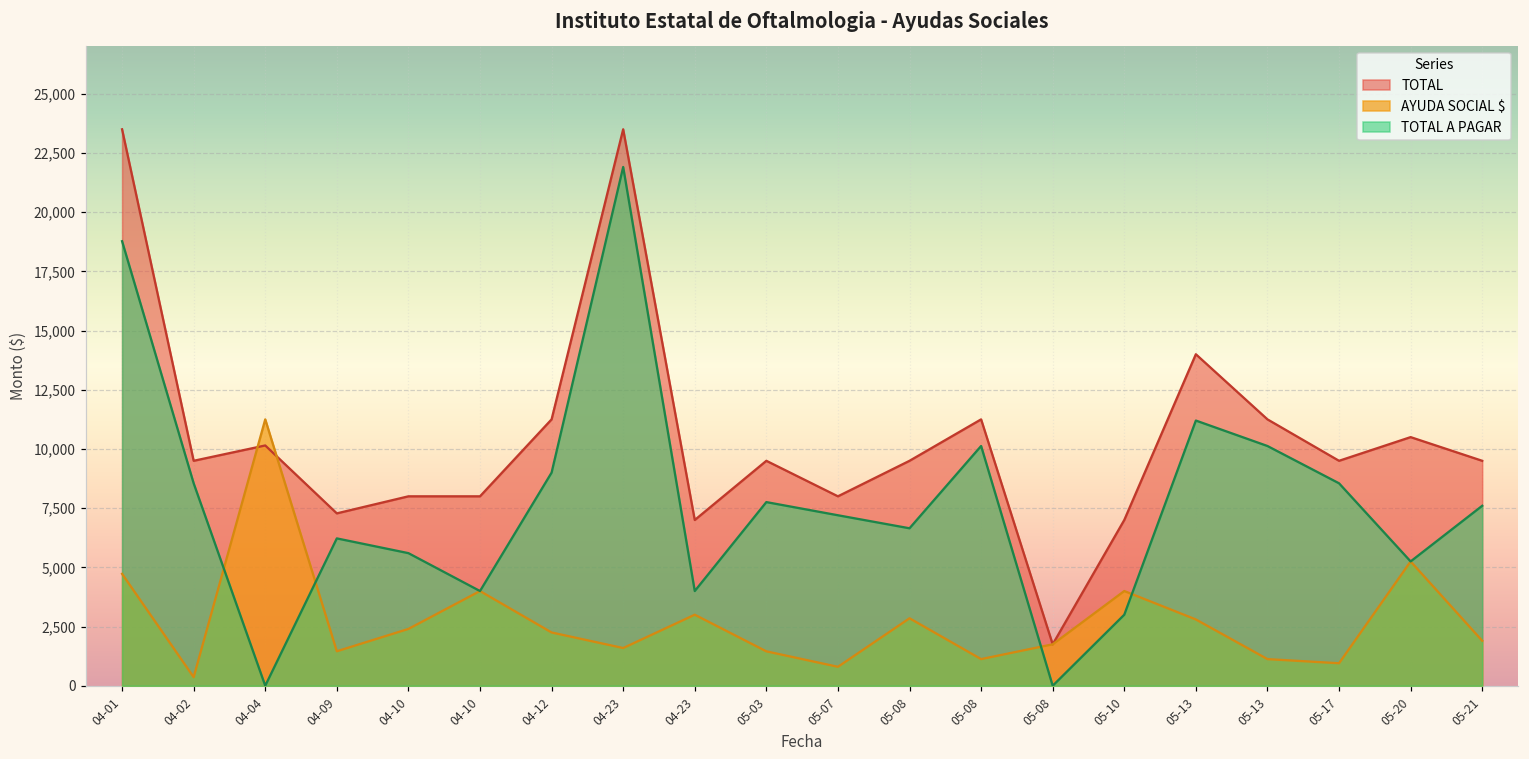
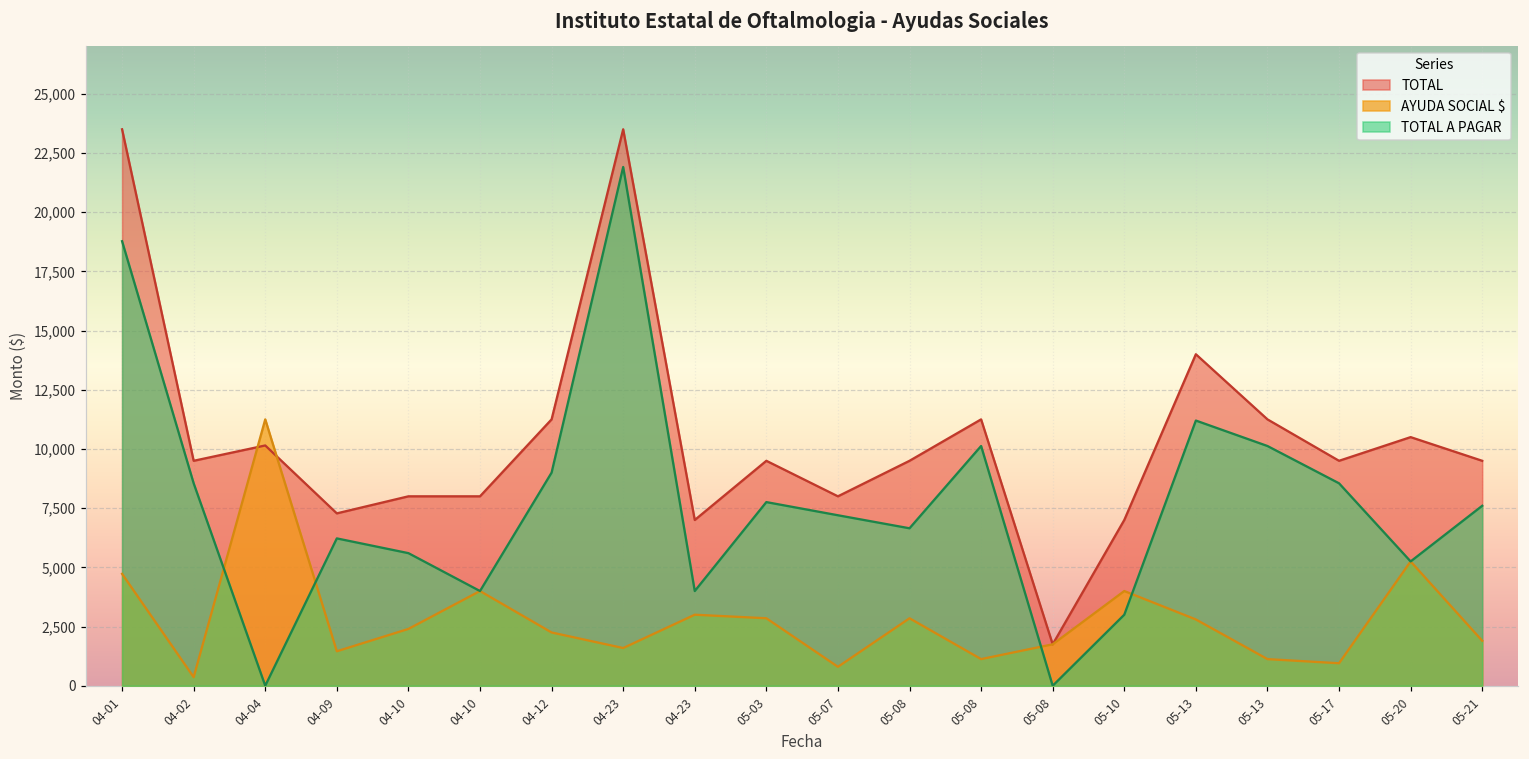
AYUDA SOCIAL $, 05-03: 1,500 -> 2,900
